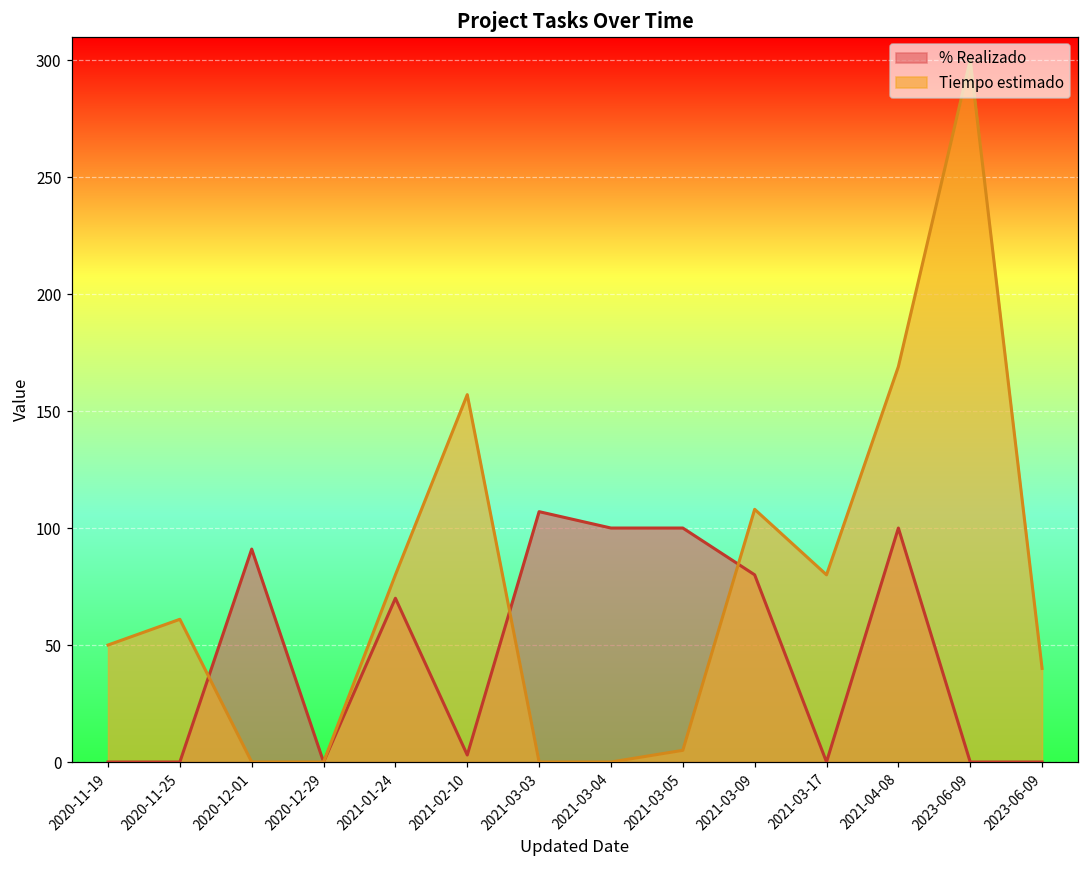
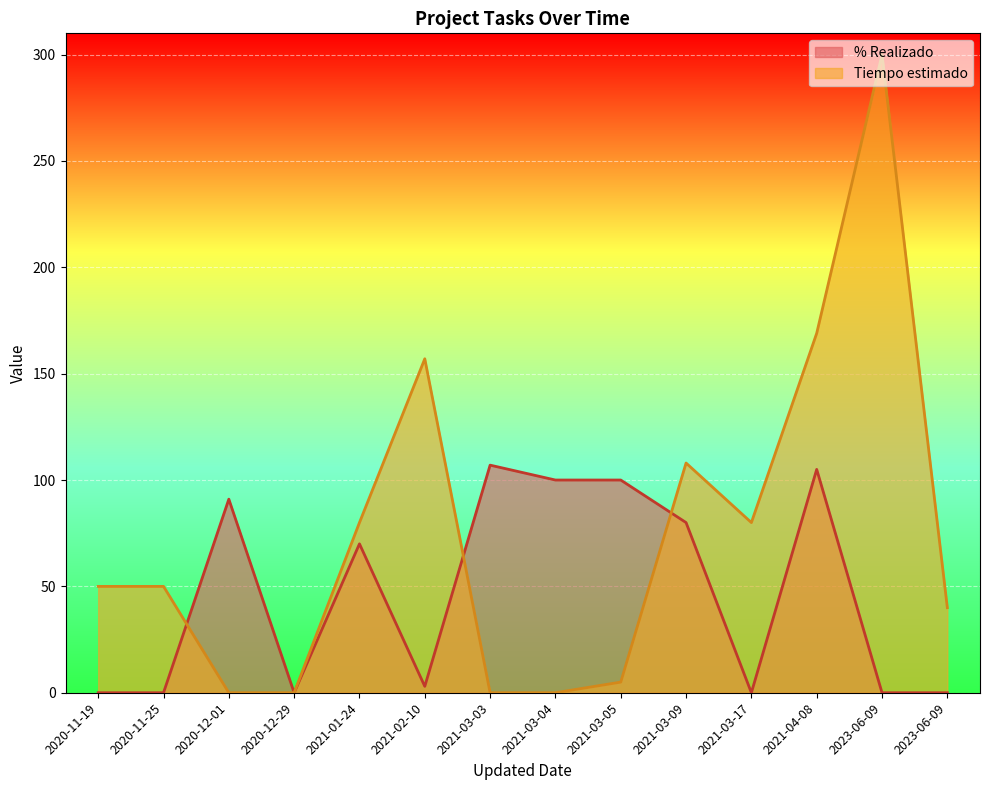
Tiempo estimado, 2020-11-25: 61 -> 50
% Realizado, 2021-04-08: 100 -> 105
